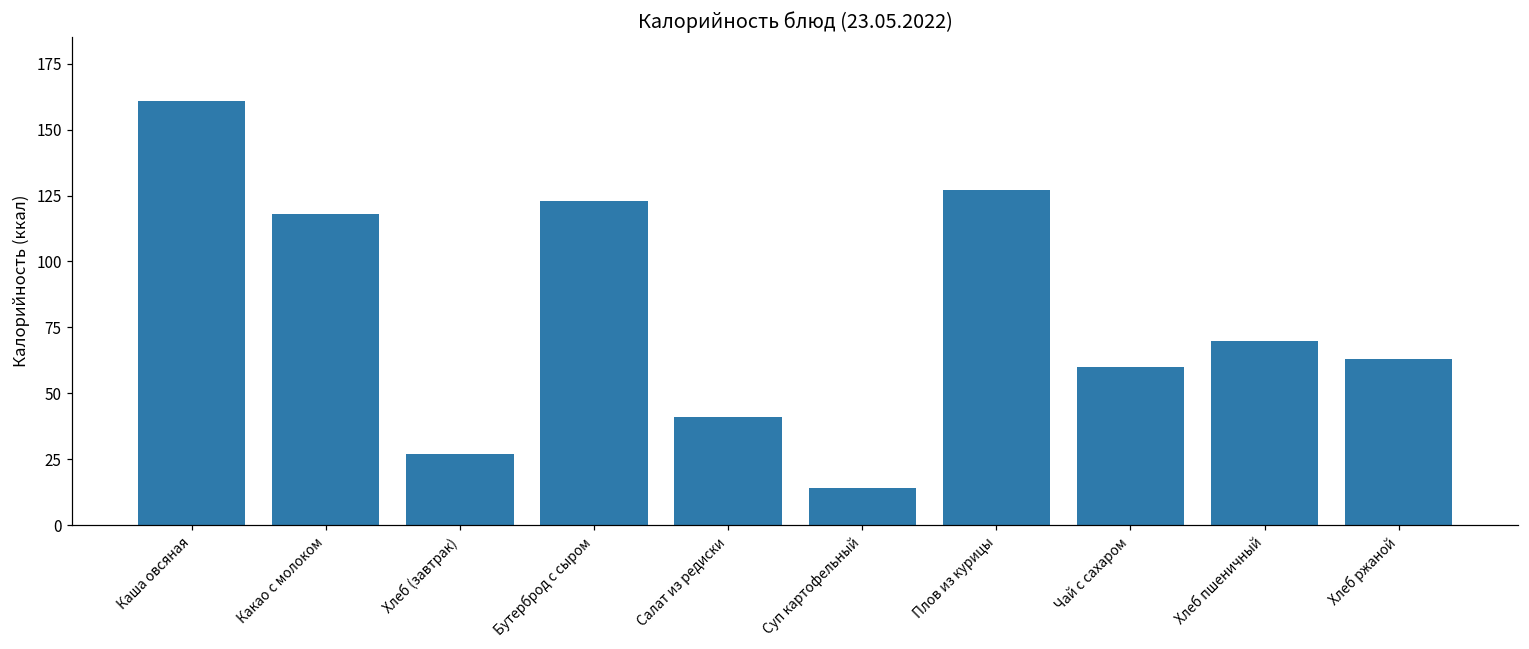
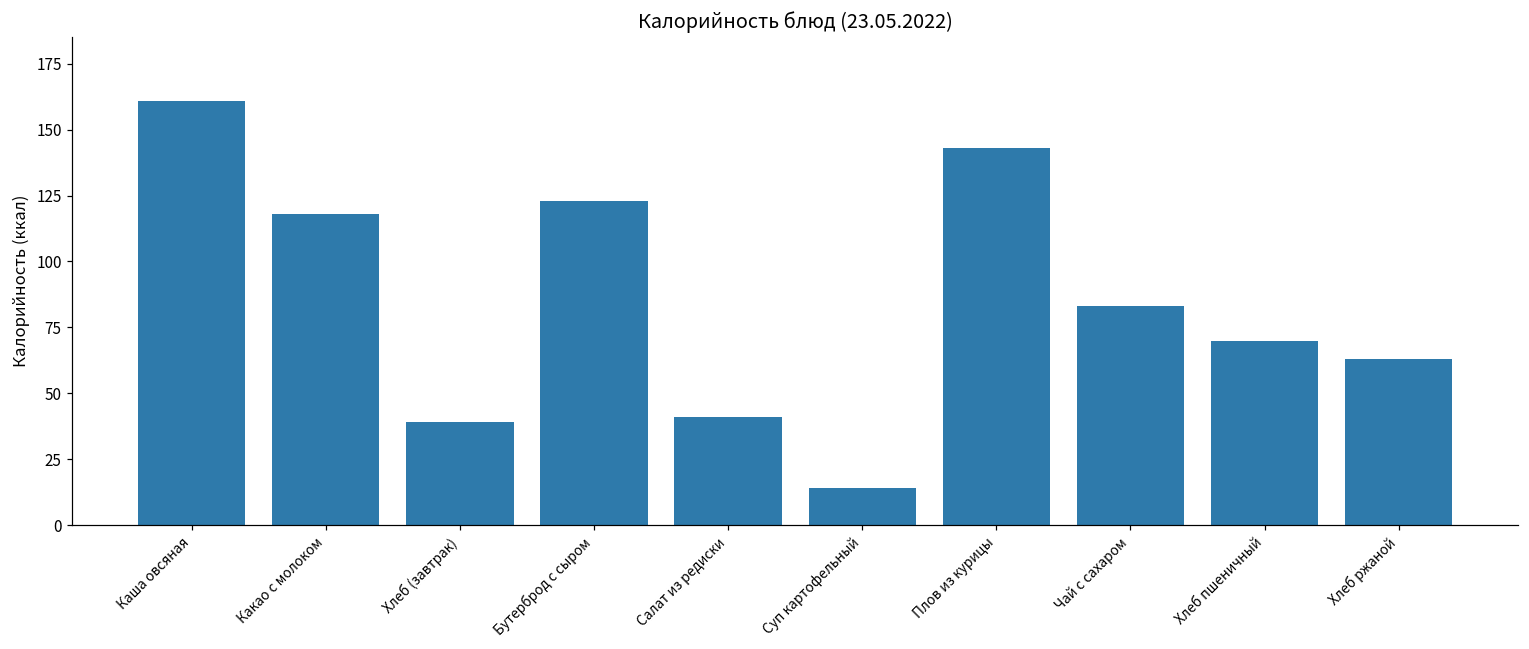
Хлеб (завтрак): 27 -> 39
Плов из курицы: 127 -> 143
Чай с сахаром: 60 -> 83
